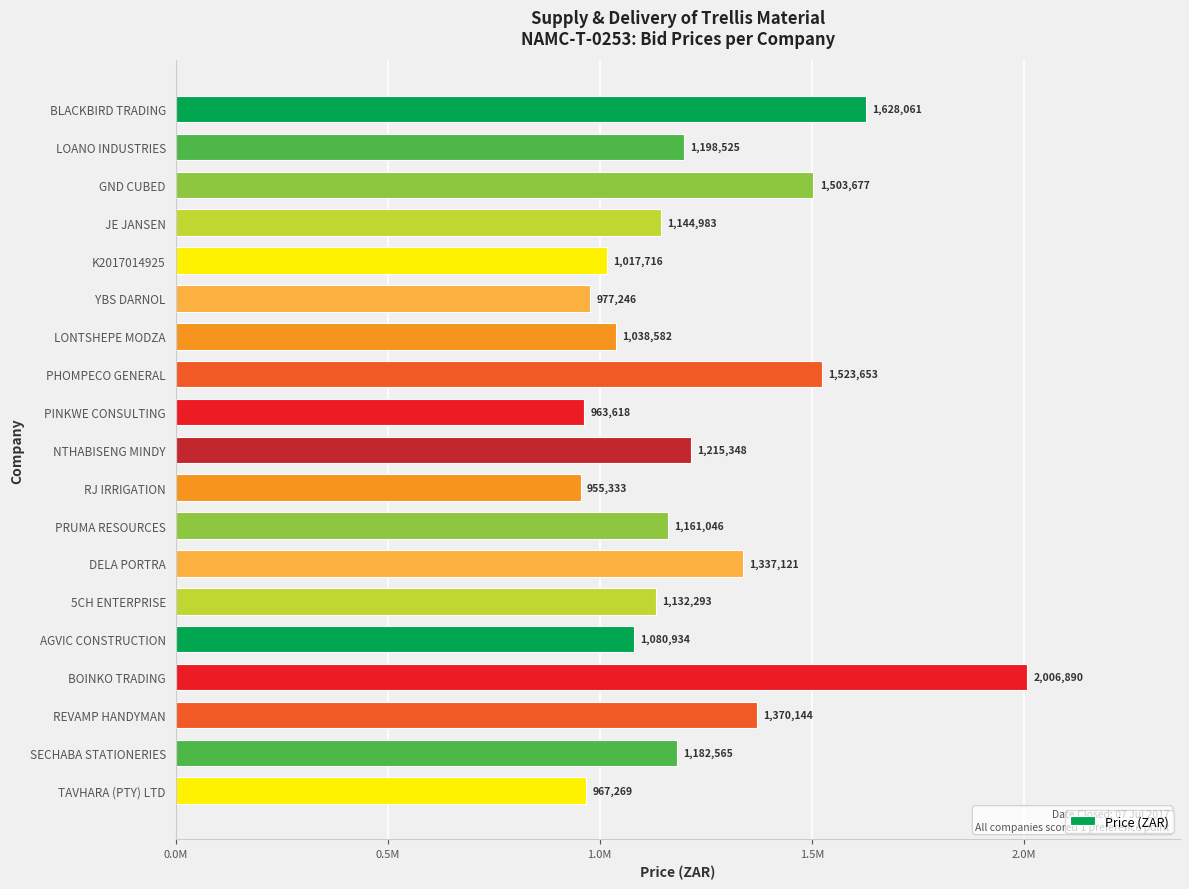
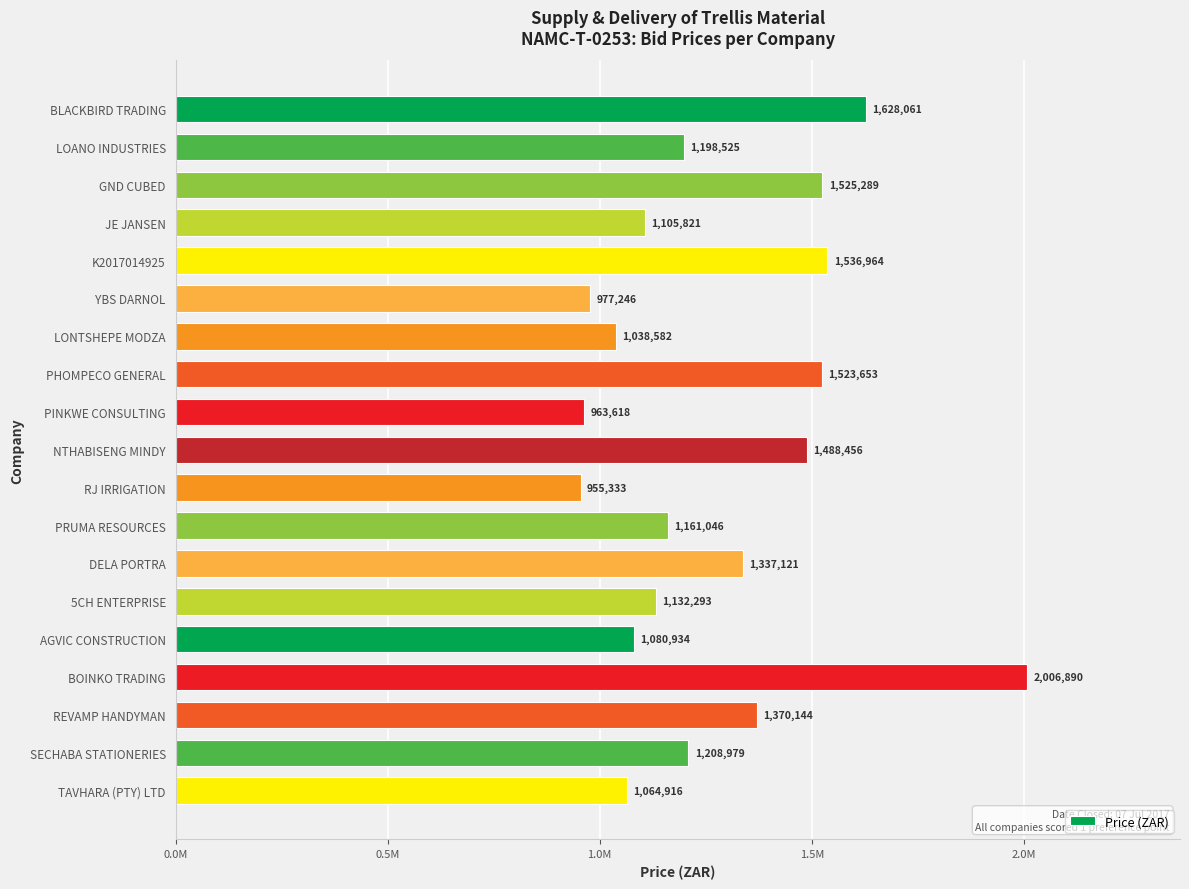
GND CUBED: 1,503,677 -> 1,525,289
JE JANSEN: 1,144,983 -> 1,105,821
K2017014925: 1,017,716 -> 1,536,964
NTHABISENG MINDY: 1,215,348 -> 1,488,456
SECHABA STATIONERIES: 1,182,565 -> 1,208,979
TAVHARA (PTY) LTD: 967,269 -> 1,064,916
